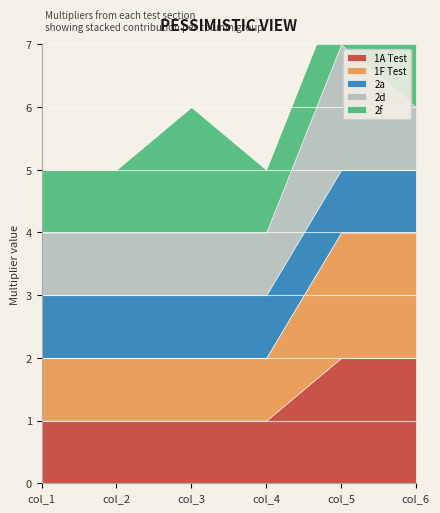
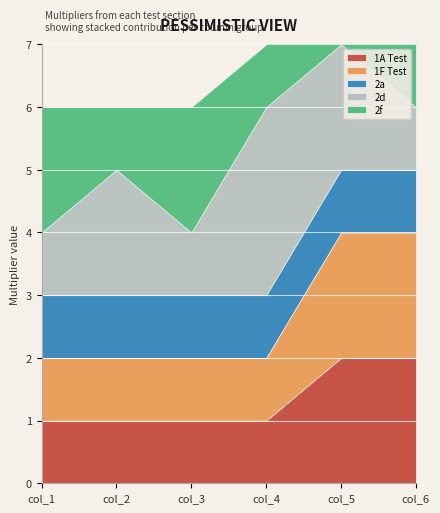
2f, col_1: 1 -> 2
2d, col_2: 1 -> 2
2d, col_4: 1 -> 3
